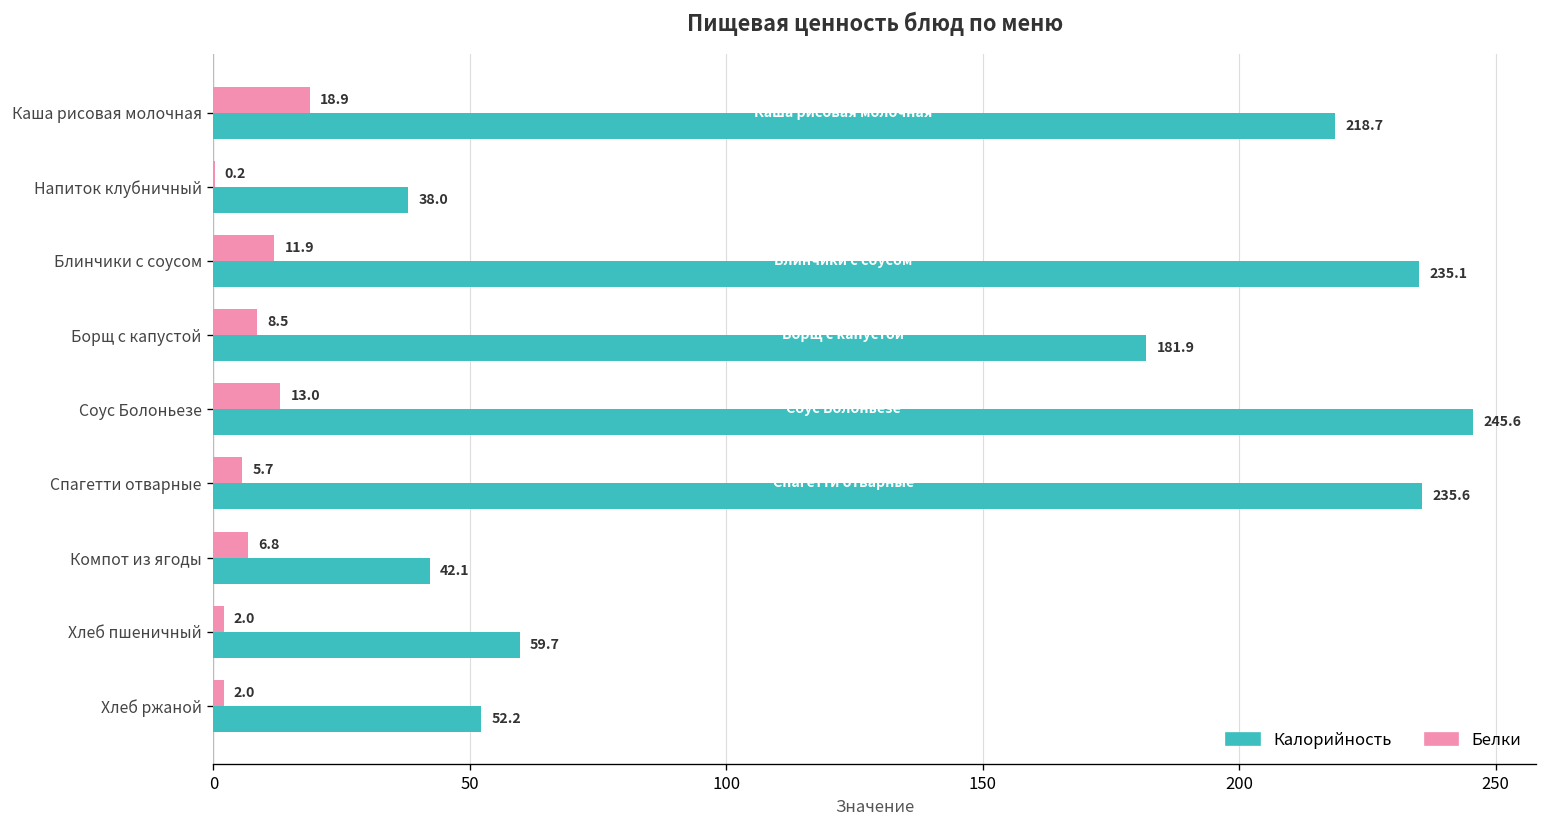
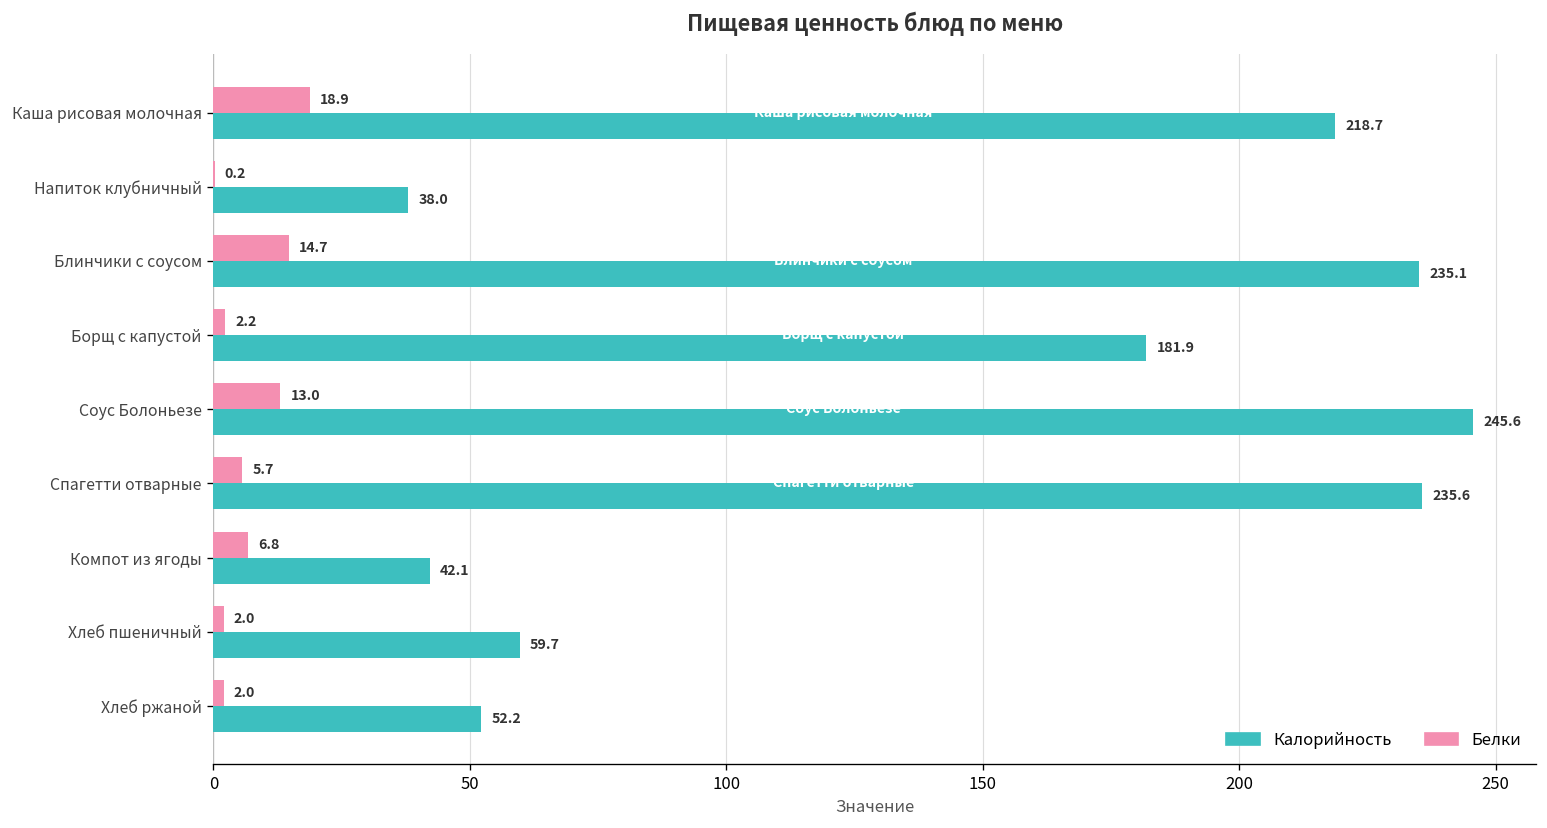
Белки, Блинчики с соусом: 11.9 -> 14.7
Белки, Борщ с капустой: 8.5 -> 2.2
